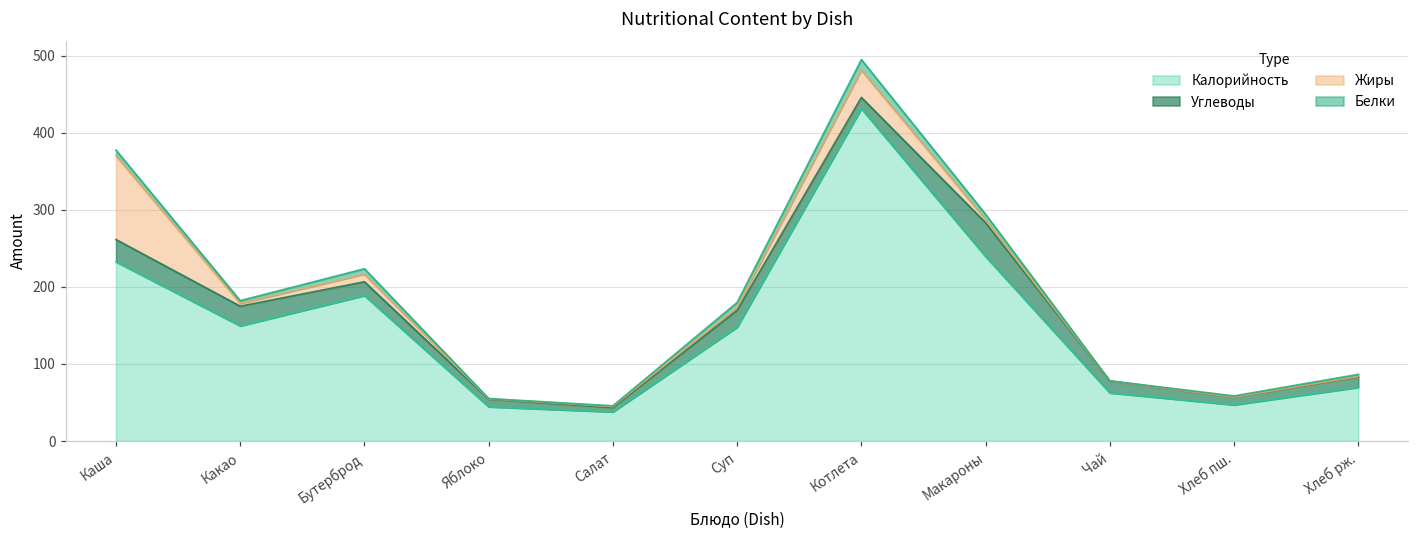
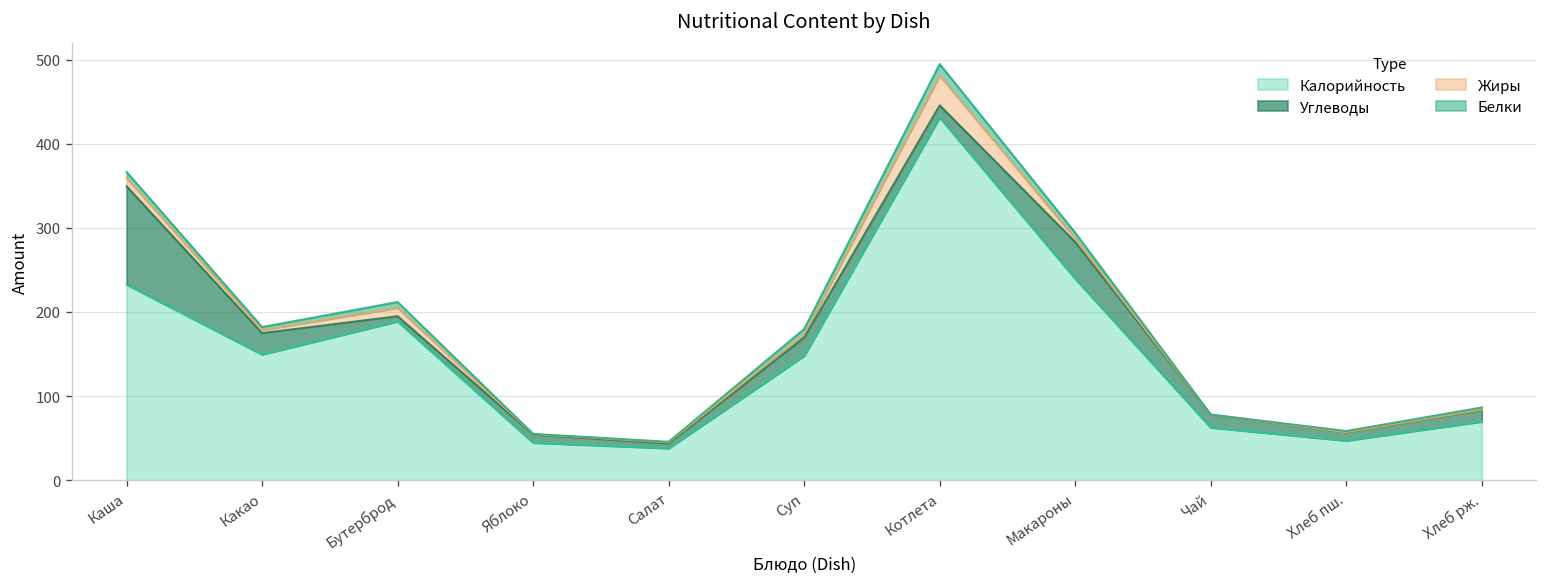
Углеводы, Каша: 30 -> 120
Жиры, Каша: 110 -> 10
Углеводы, Бутерброд: 20 -> 10
